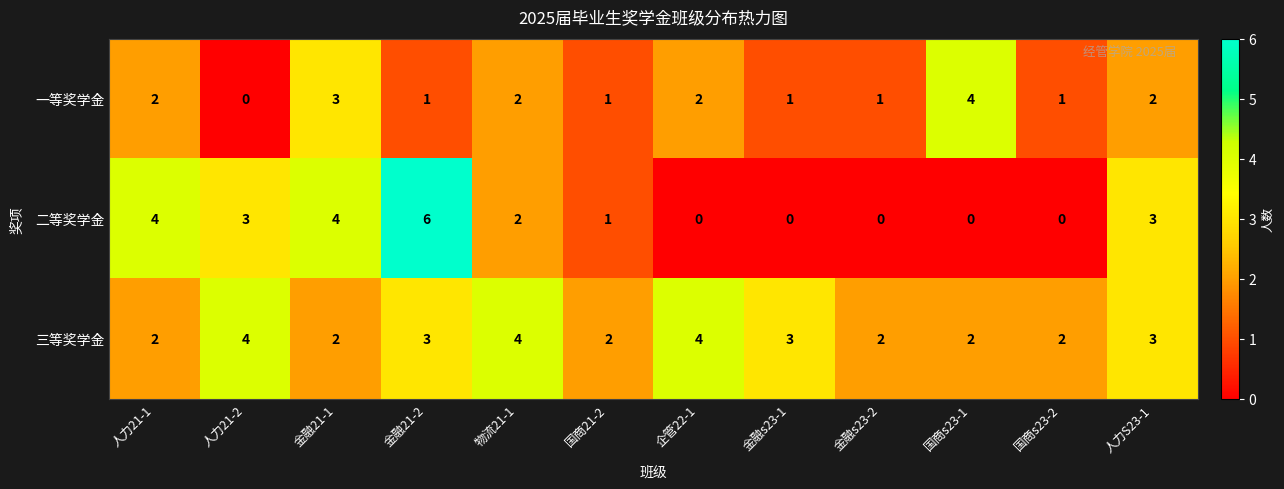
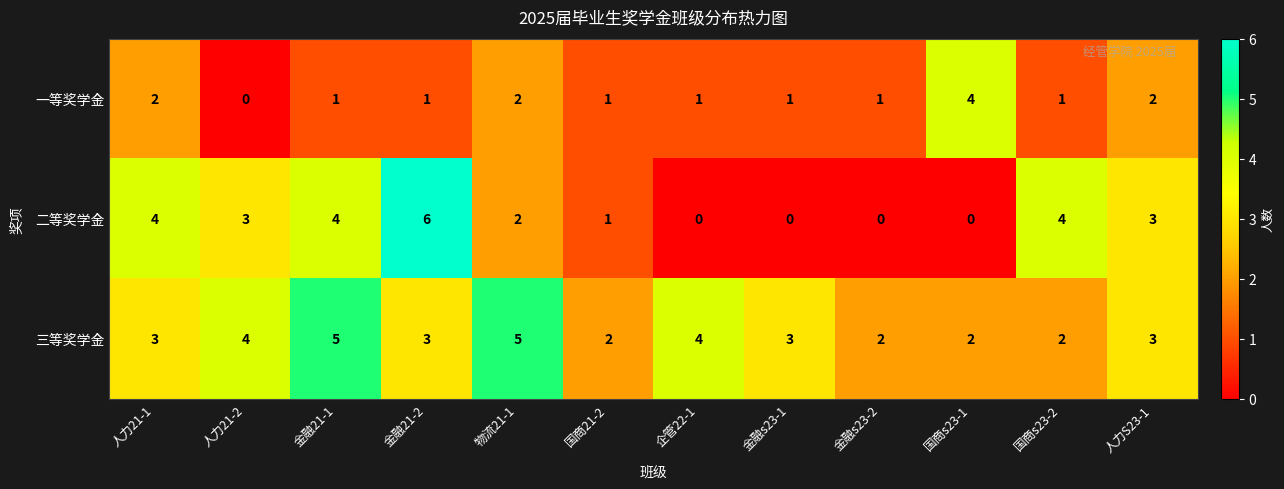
一等奖学金, 金融21-1: 3 -> 1
一等奖学金, 企管22-1: 2 -> 1
二等奖学金, 国商s23-2: 0 -> 4
三等奖学金, 人力21-1: 2 -> 3
三等奖学金, 金融21-1: 2 -> 5
三等奖学金, 物流21-1: 4 -> 5
